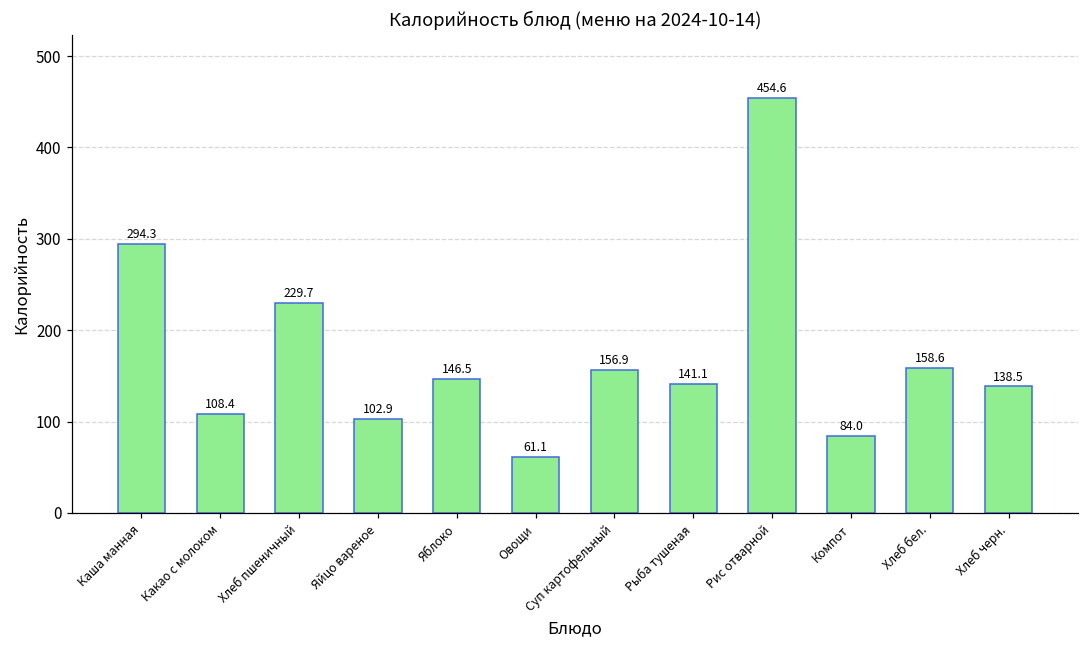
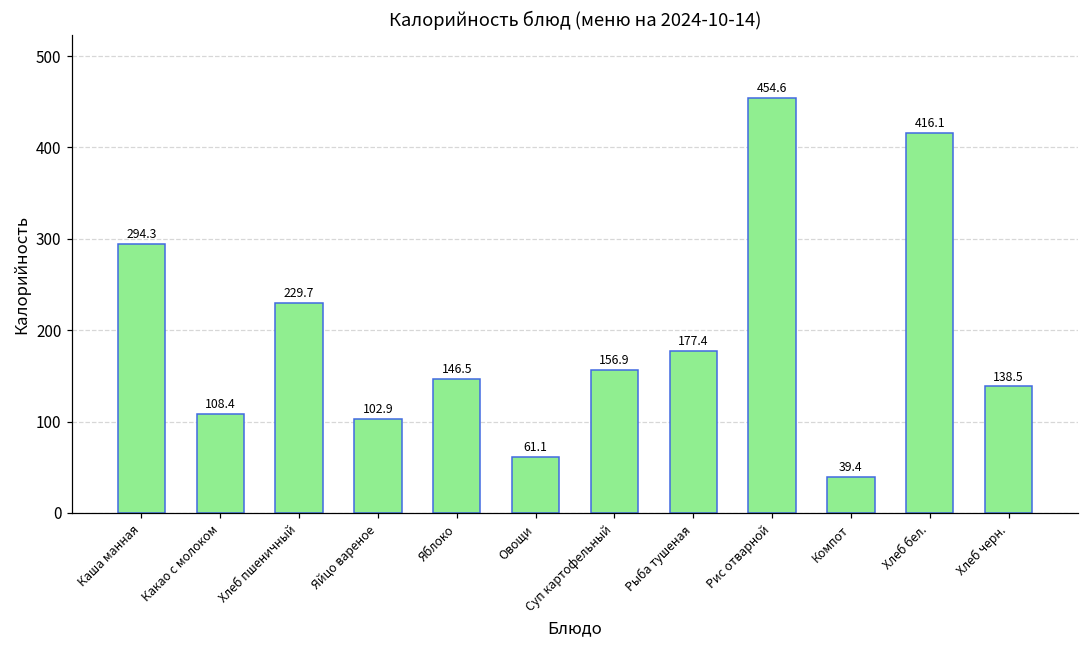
Рыба тушеная: 141.1 -> 177.4
Компот: 84.0 -> 39.4
Хлеб бел.: 158.6 -> 416.1
